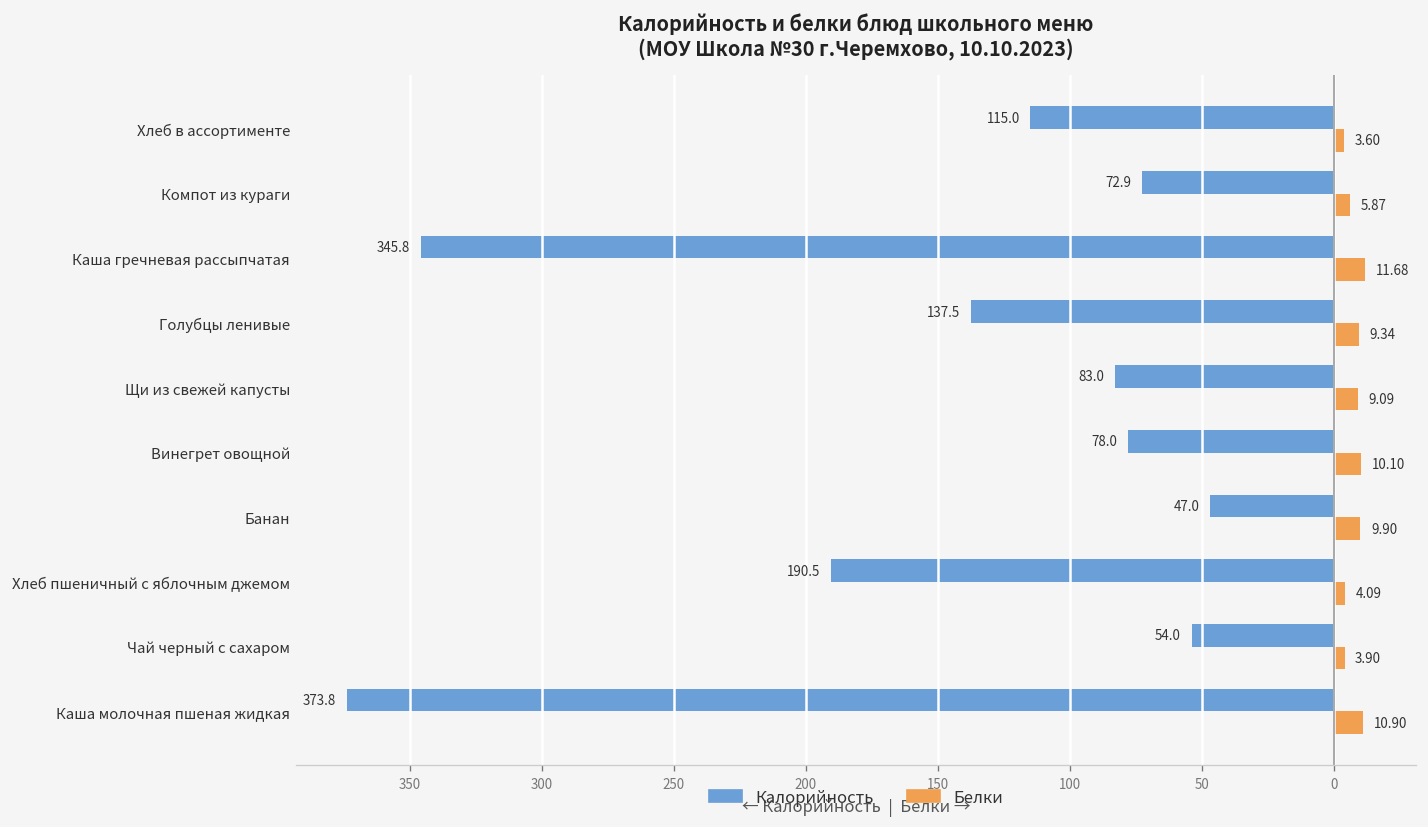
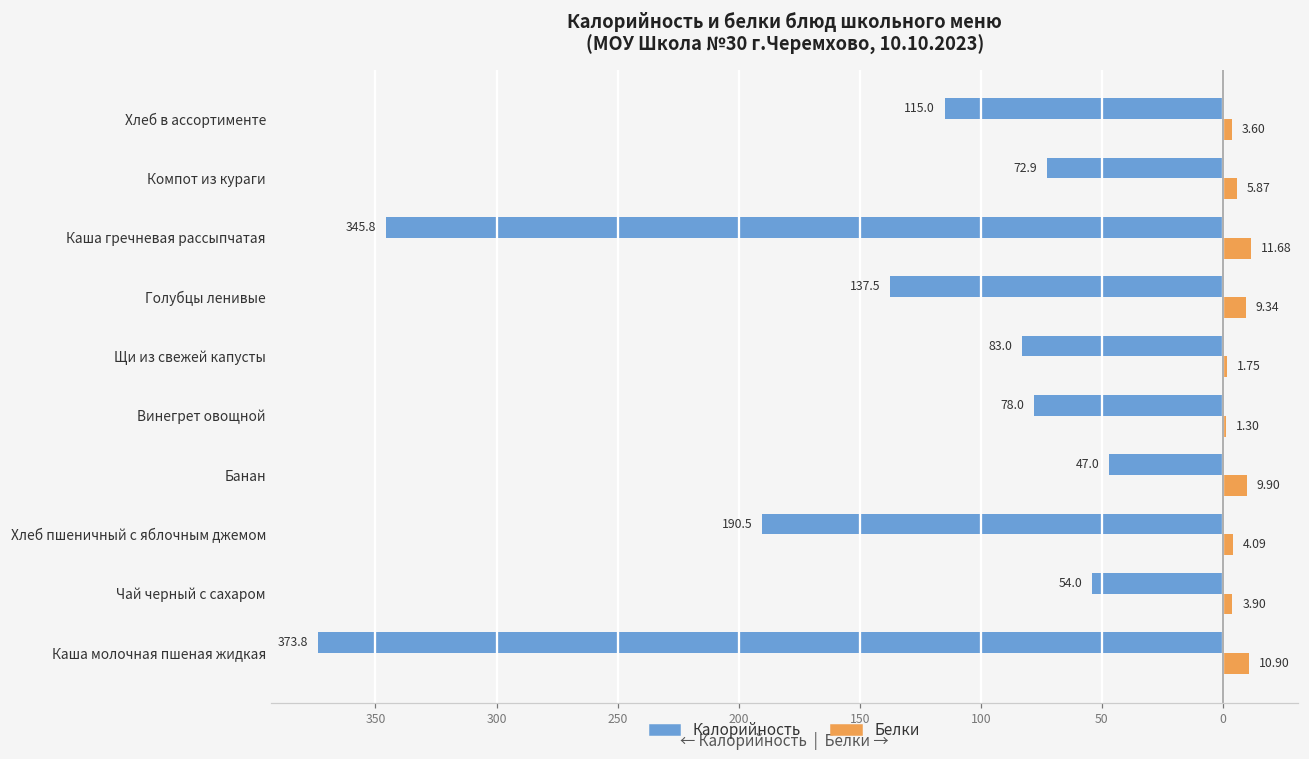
Белки, Щи из свежей капусты: 9.09 -> 1.75
Белки, Винегрет овощной: 10.10 -> 1.30
